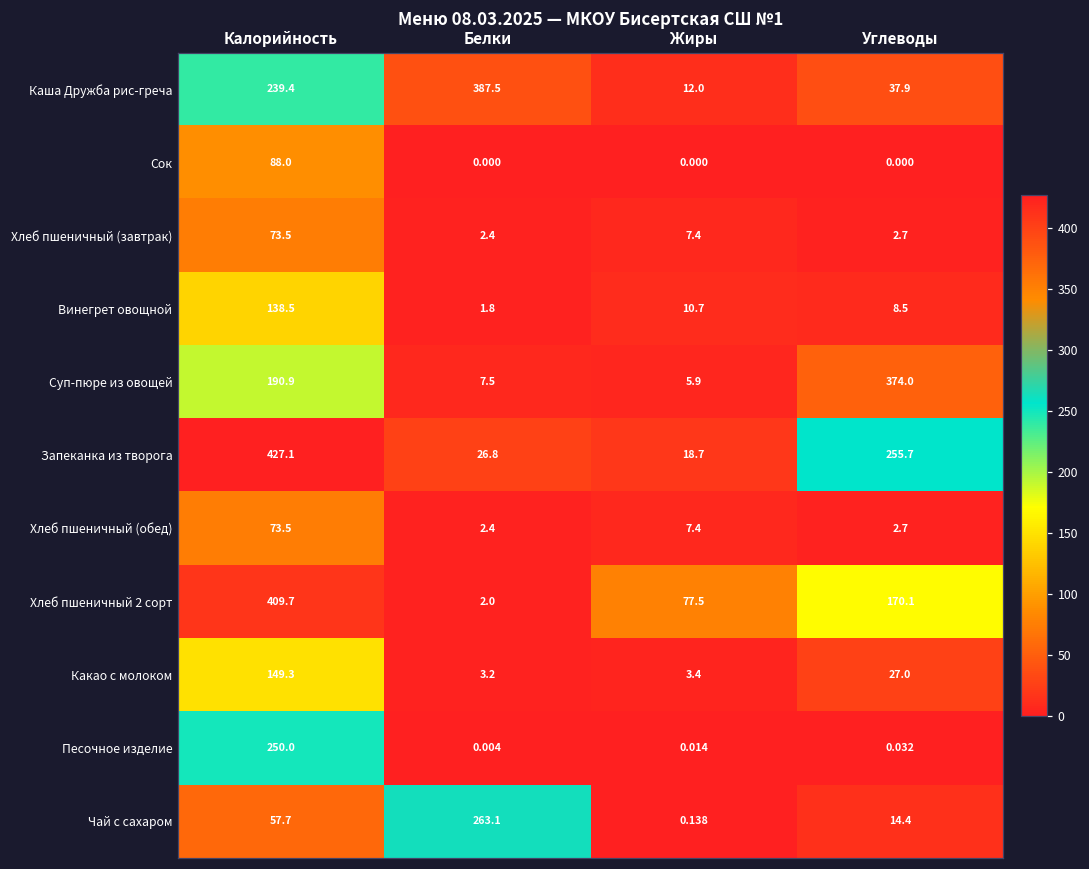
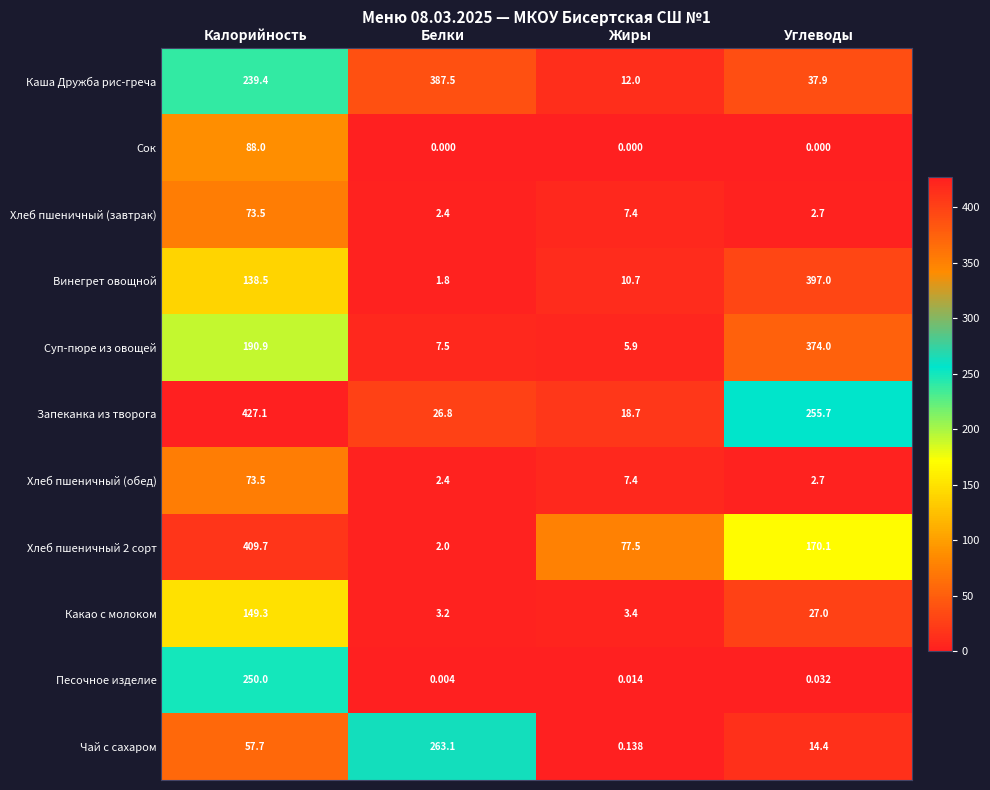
Винегрет овощной, Углеводы: 8.5 -> 397.0
